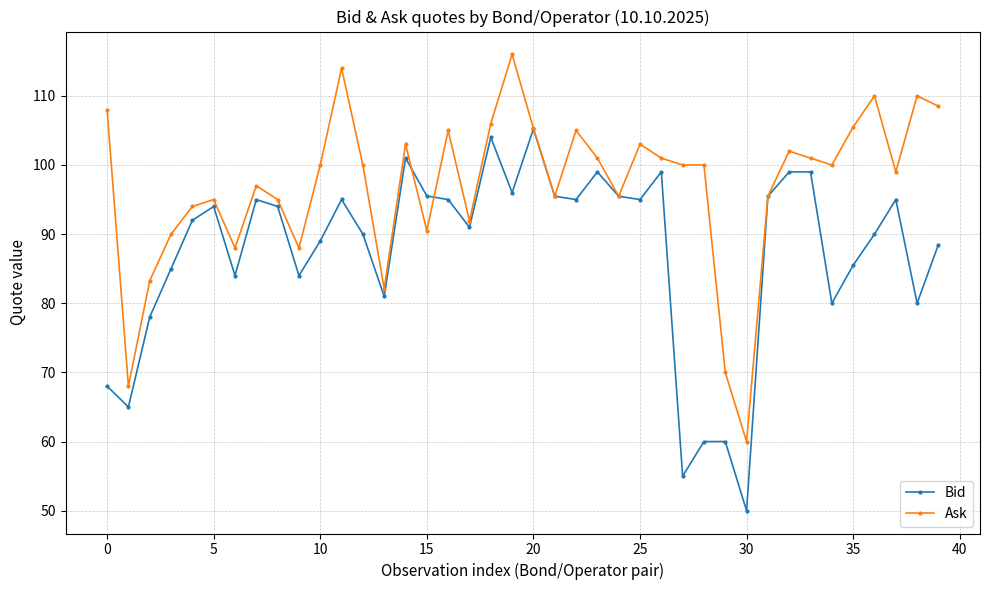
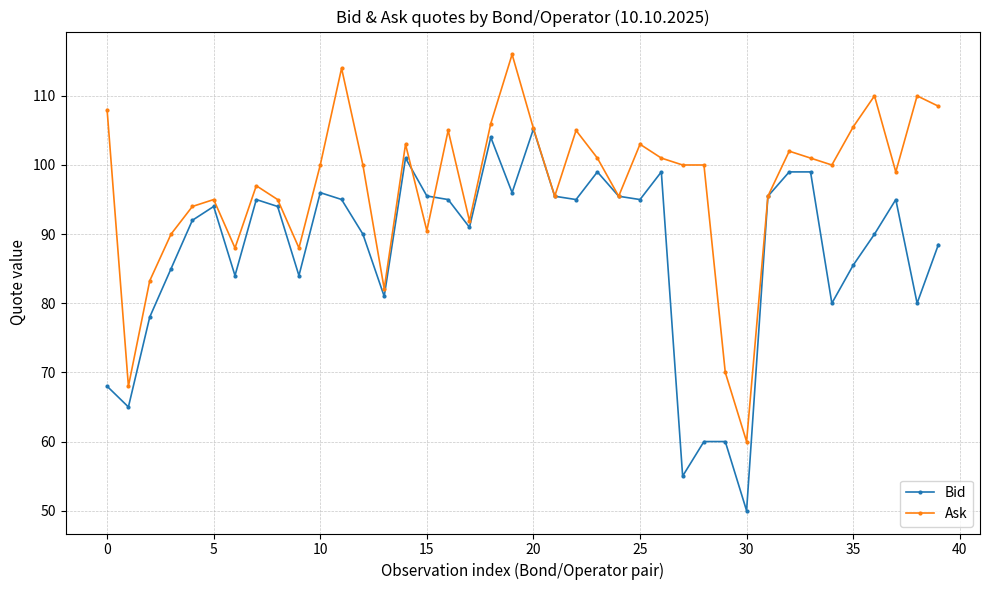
Bid, 10: 89 -> 96
